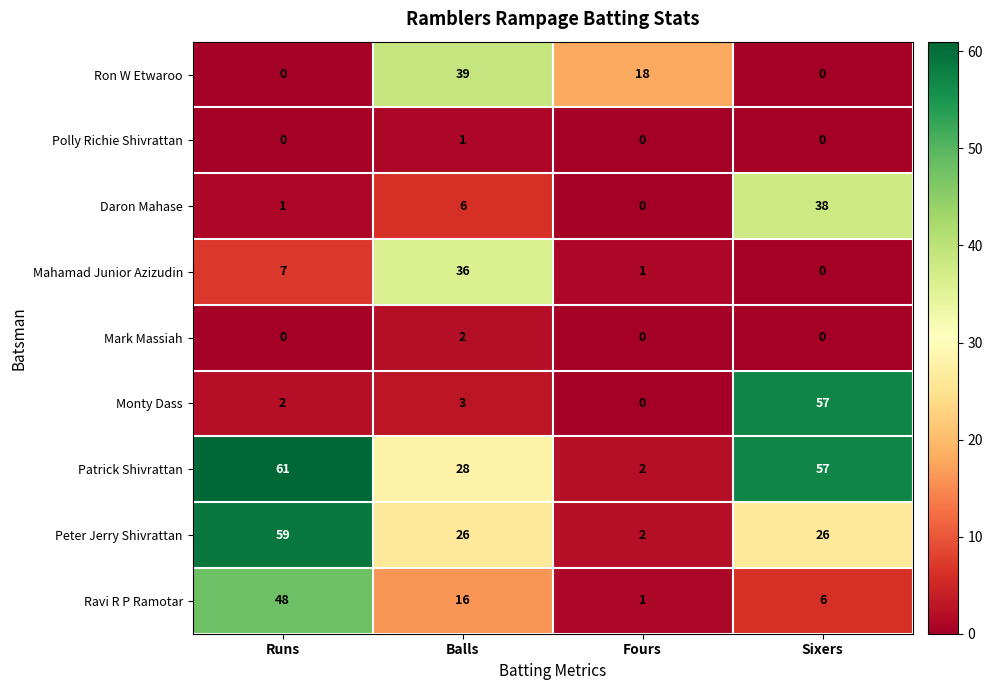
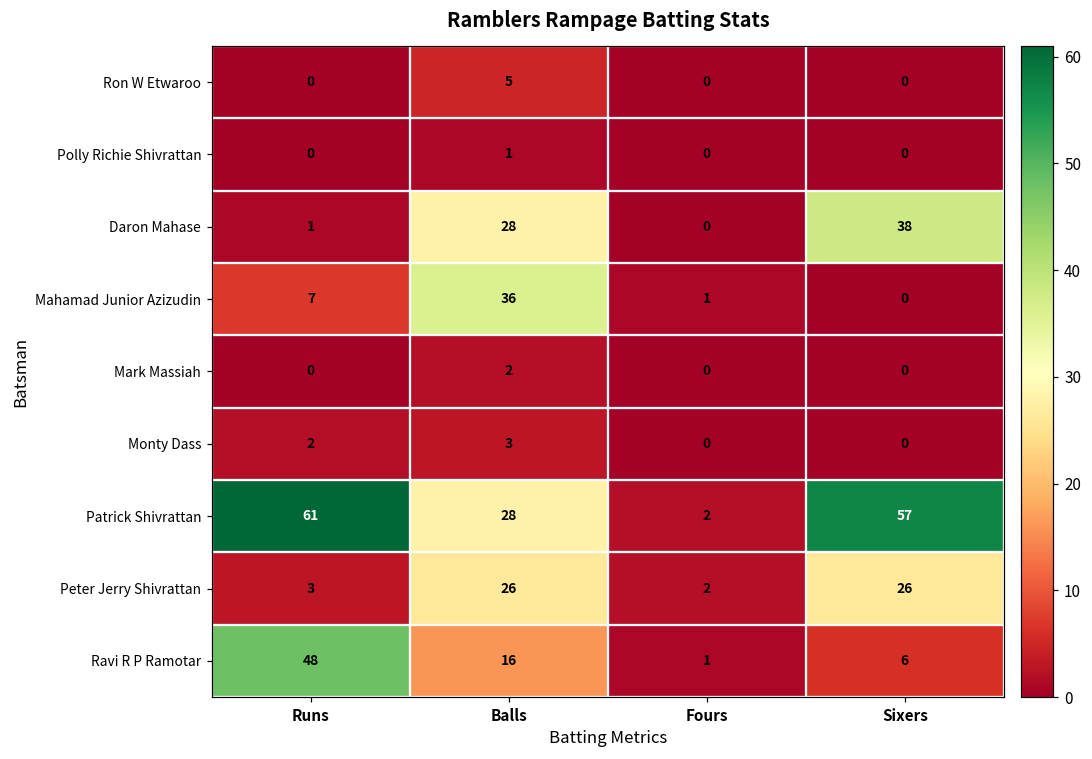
Ron W Etwaroo, Balls: 39 -> 5
Ron W Etwaroo, Fours: 18 -> 0
Daron Mahase, Balls: 6 -> 28
Monty Dass, Sixers: 57 -> 0
Peter Jerry Shivrattan, Runs: 59 -> 3
